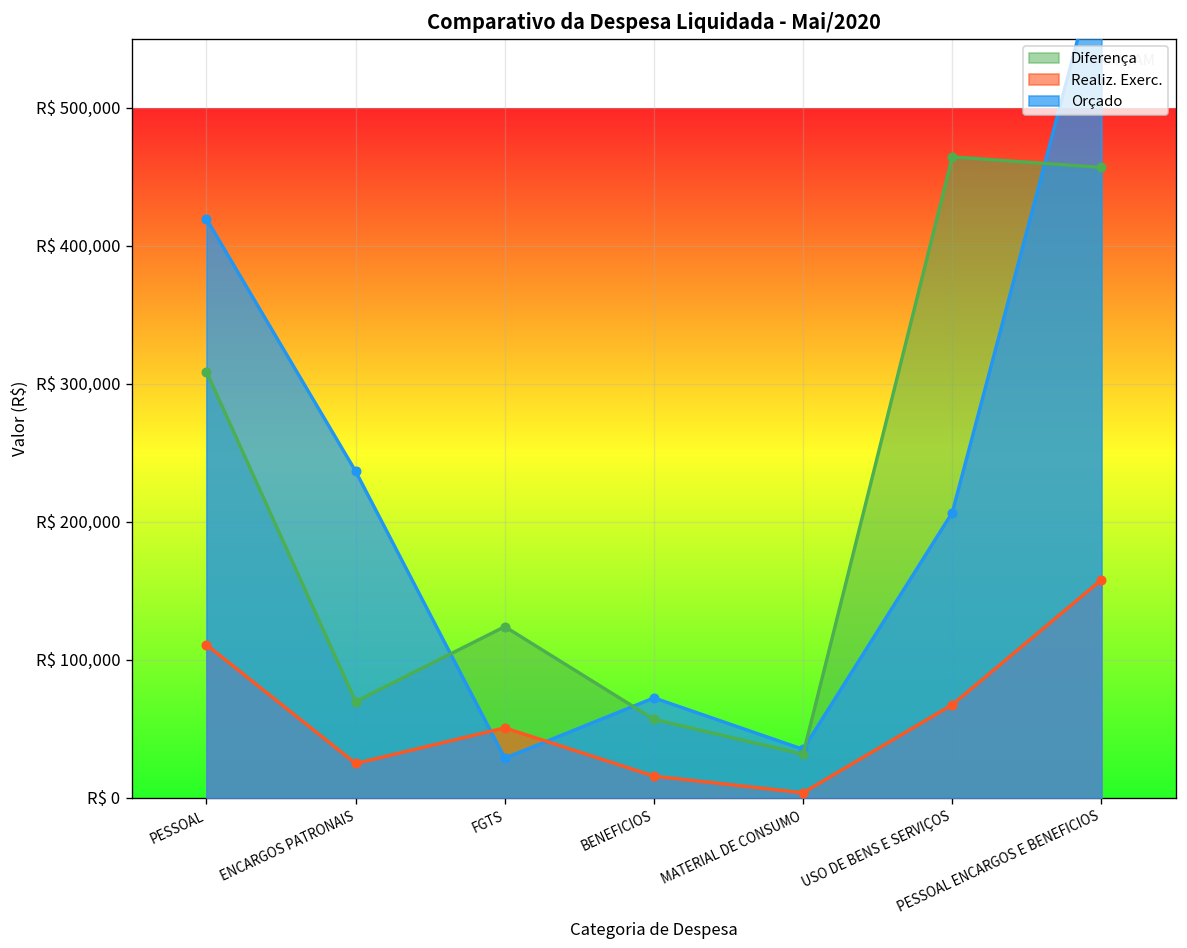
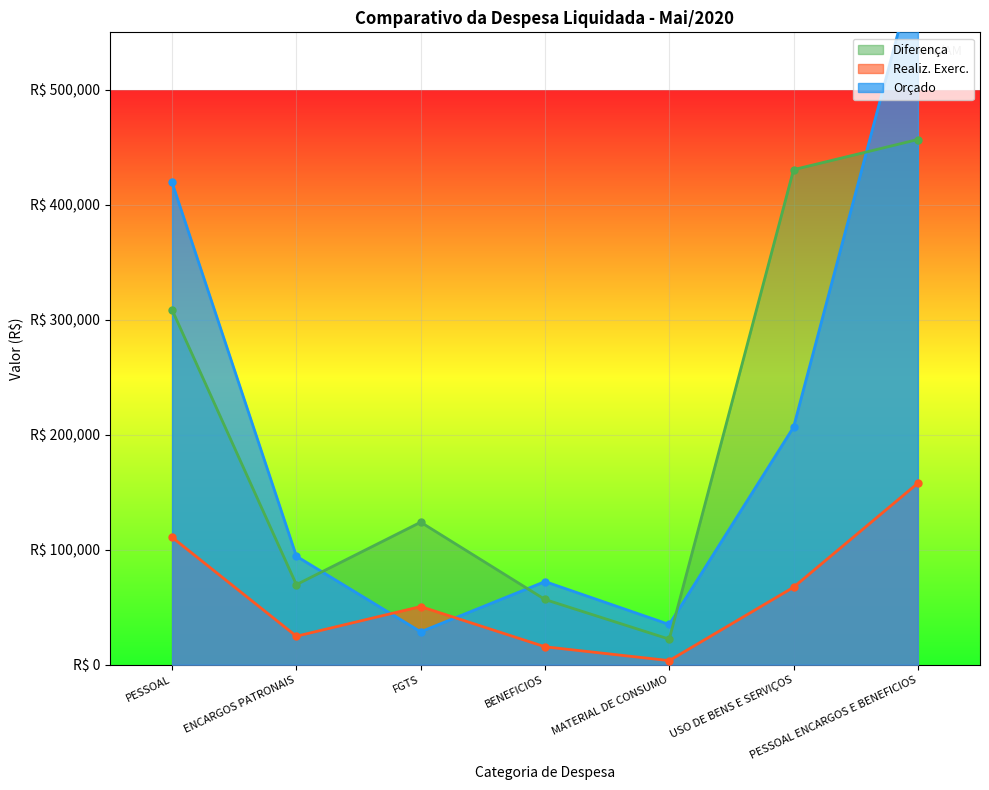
Orçado, ENCARGOS PATRONAIS: R$ 236,000 -> R$ 94,000
Diferença, MATERIAL DE CONSUMO: R$ 31,000 -> R$ 22,000
Diferença, USO DE BENS E SERVIÇOS: R$ 464,000 -> R$ 431,000
